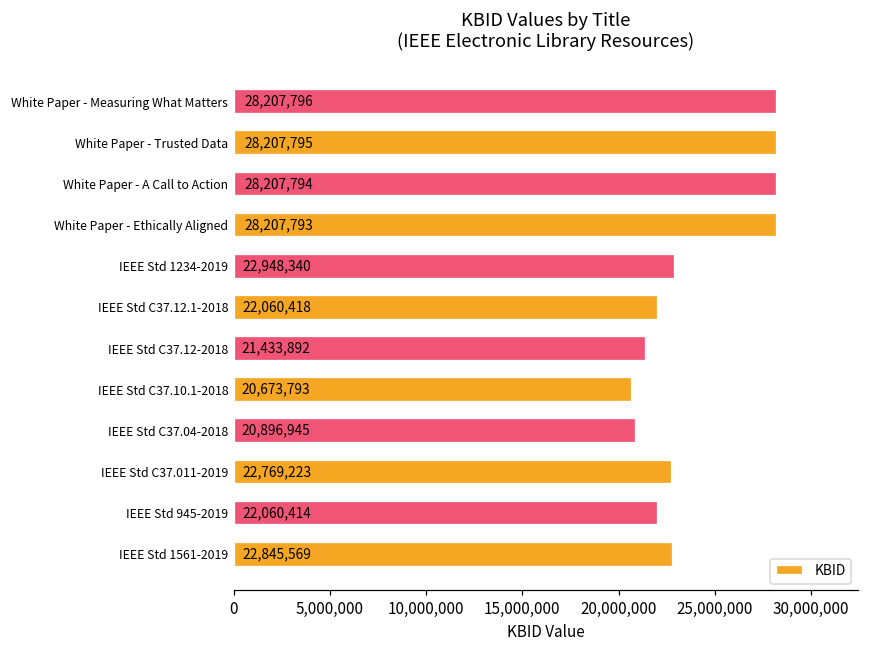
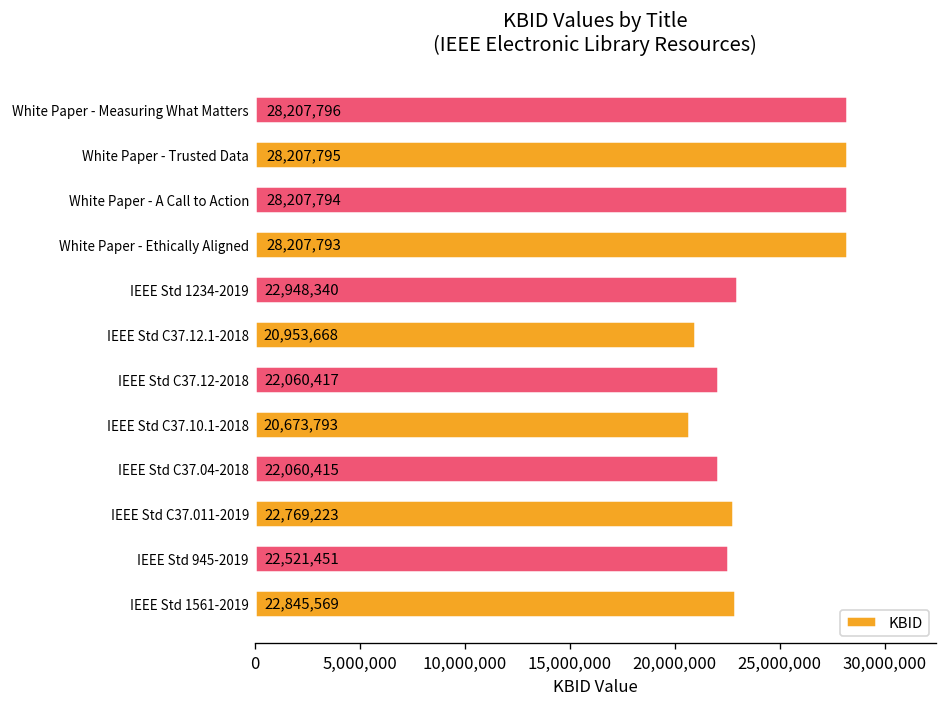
IEEE Std C37.12.1-2018: 22,060,418 -> 20,953,668
IEEE Std C37.12-2018: 21,433,892 -> 22,060,417
IEEE Std C37.04-2018: 20,896,945 -> 22,060,415
IEEE Std 945-2019: 22,060,414 -> 22,521,451
